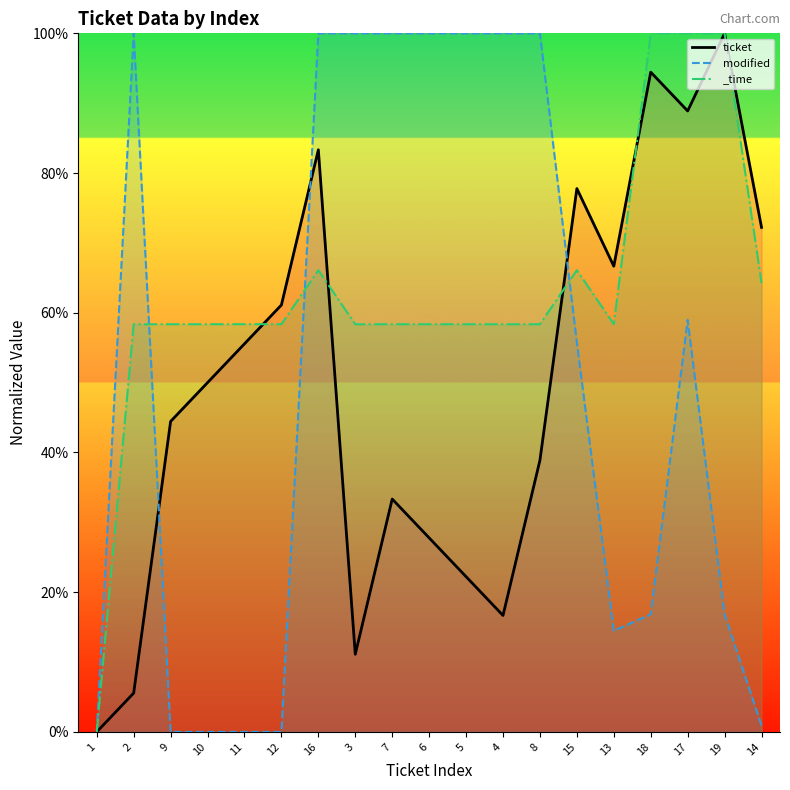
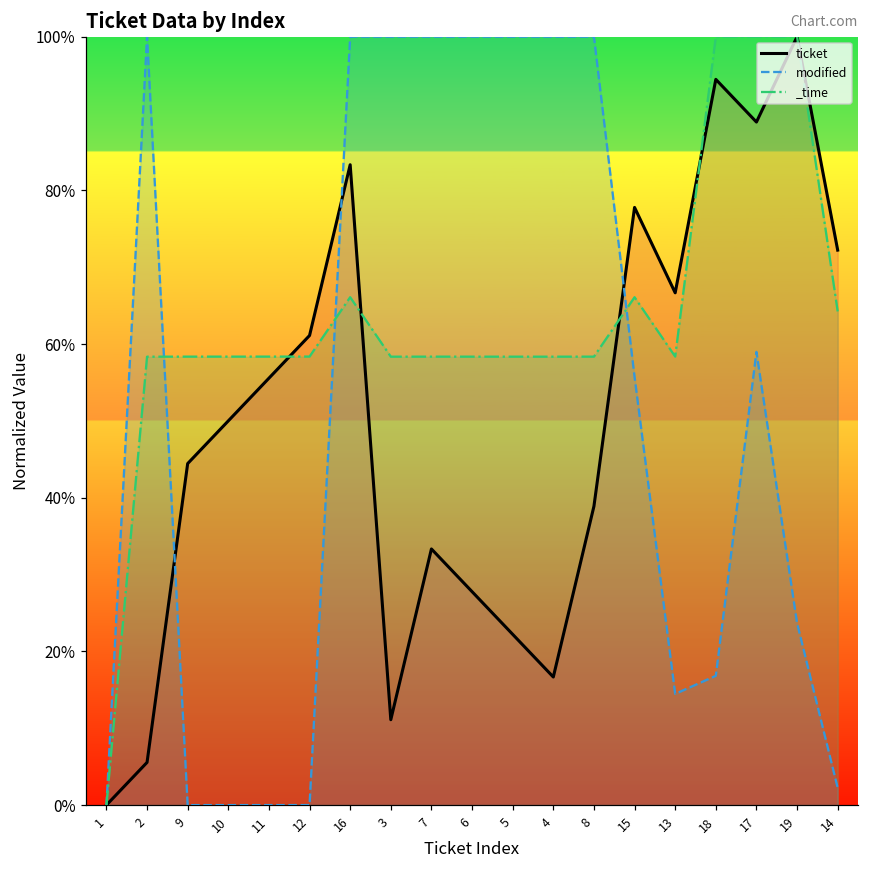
modified, 19: 17% -> 24%
modified, 14: 1% -> 2%
